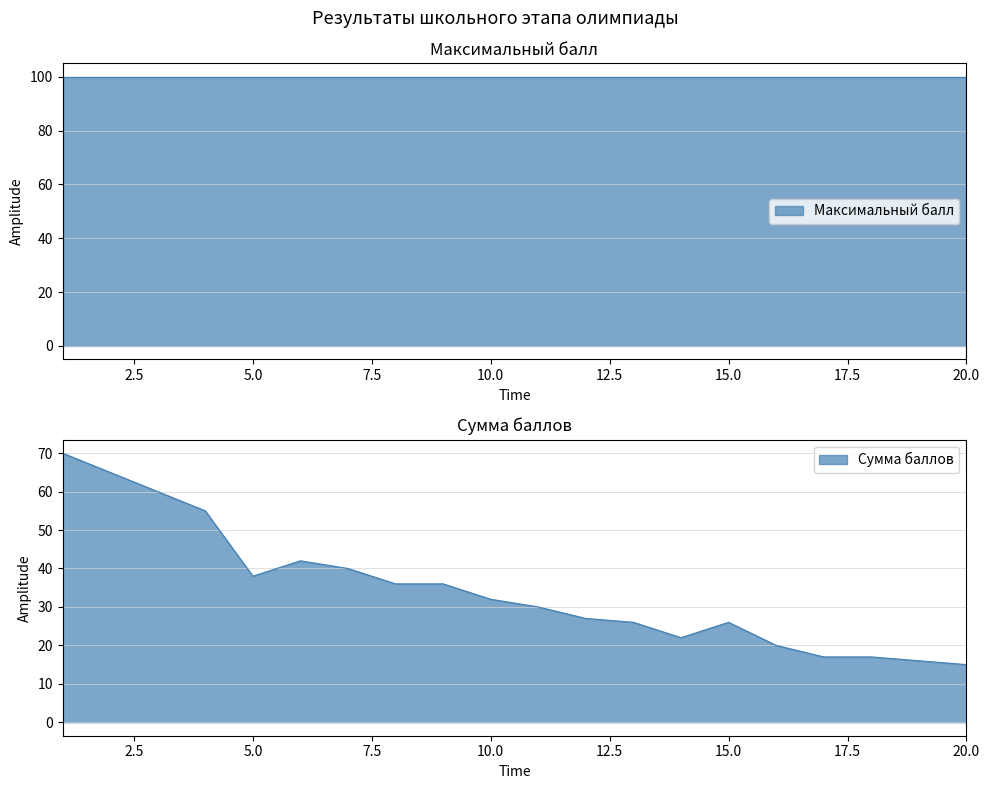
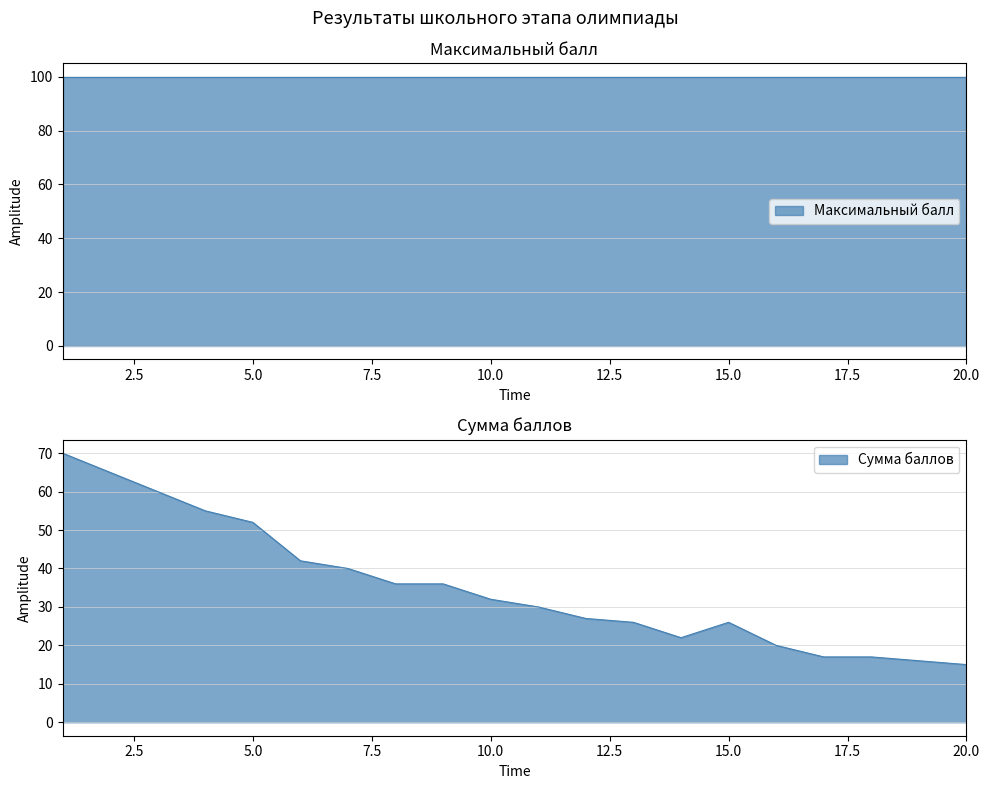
Сумма баллов, 5.0: 38 -> 52
